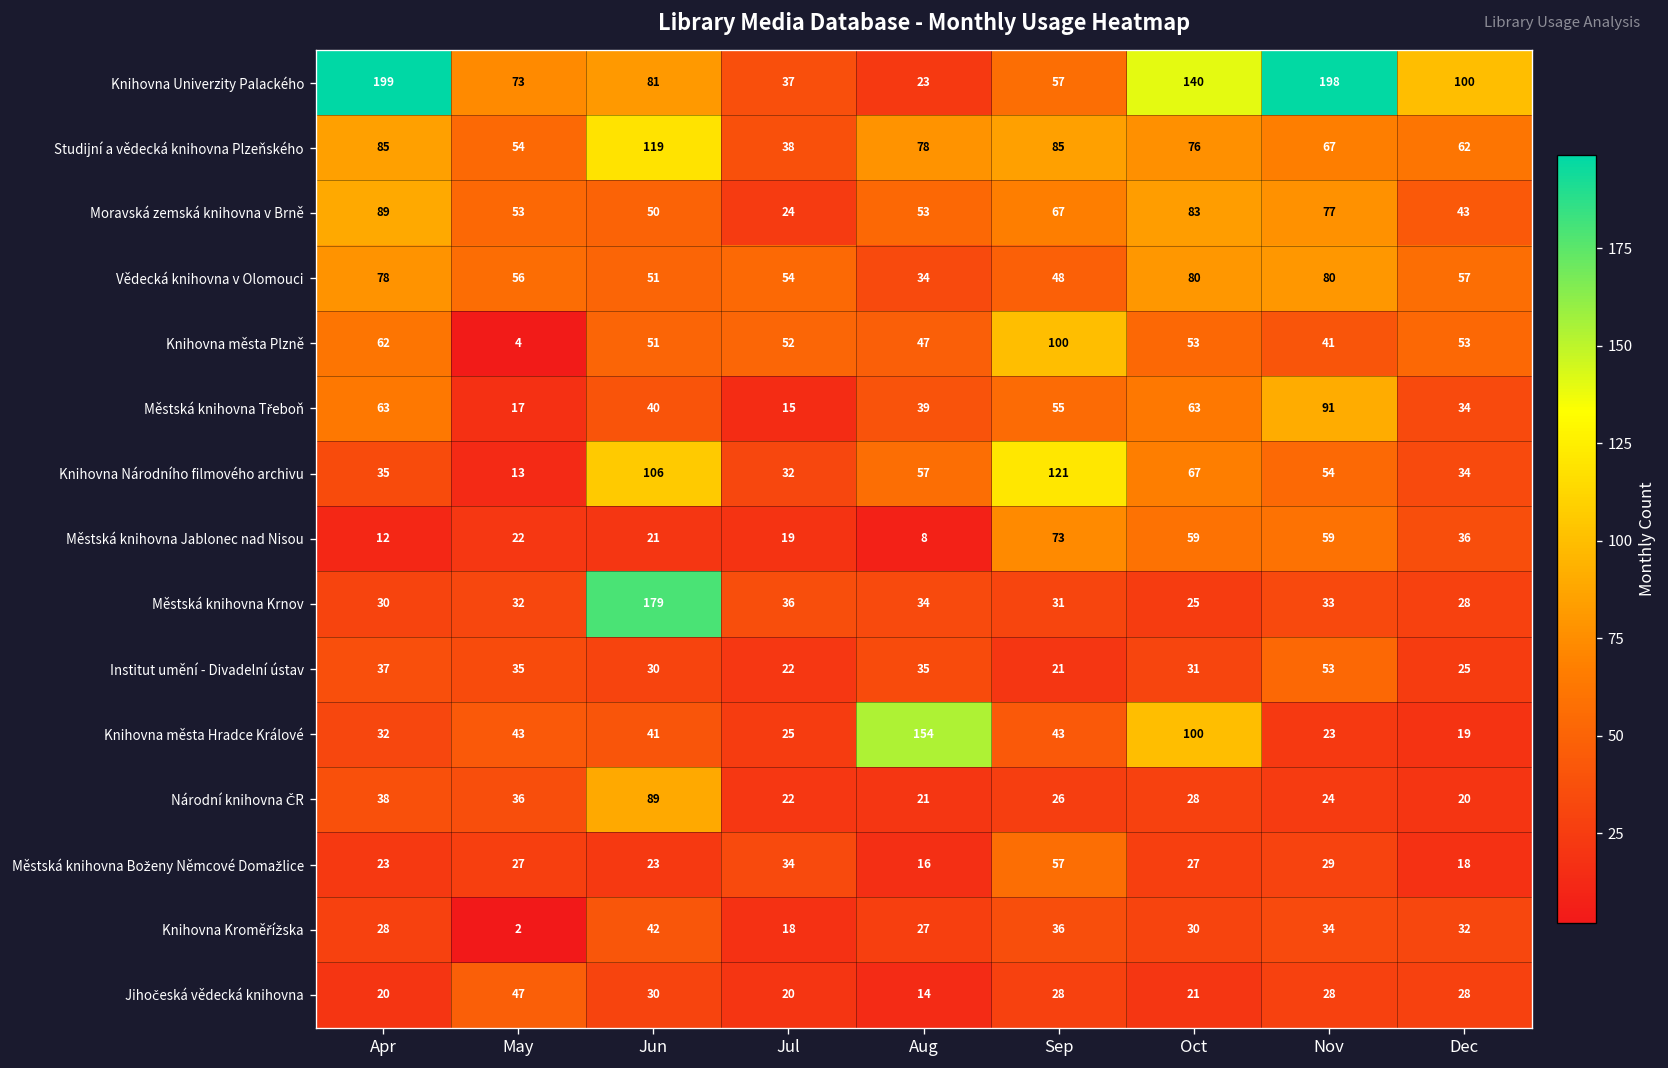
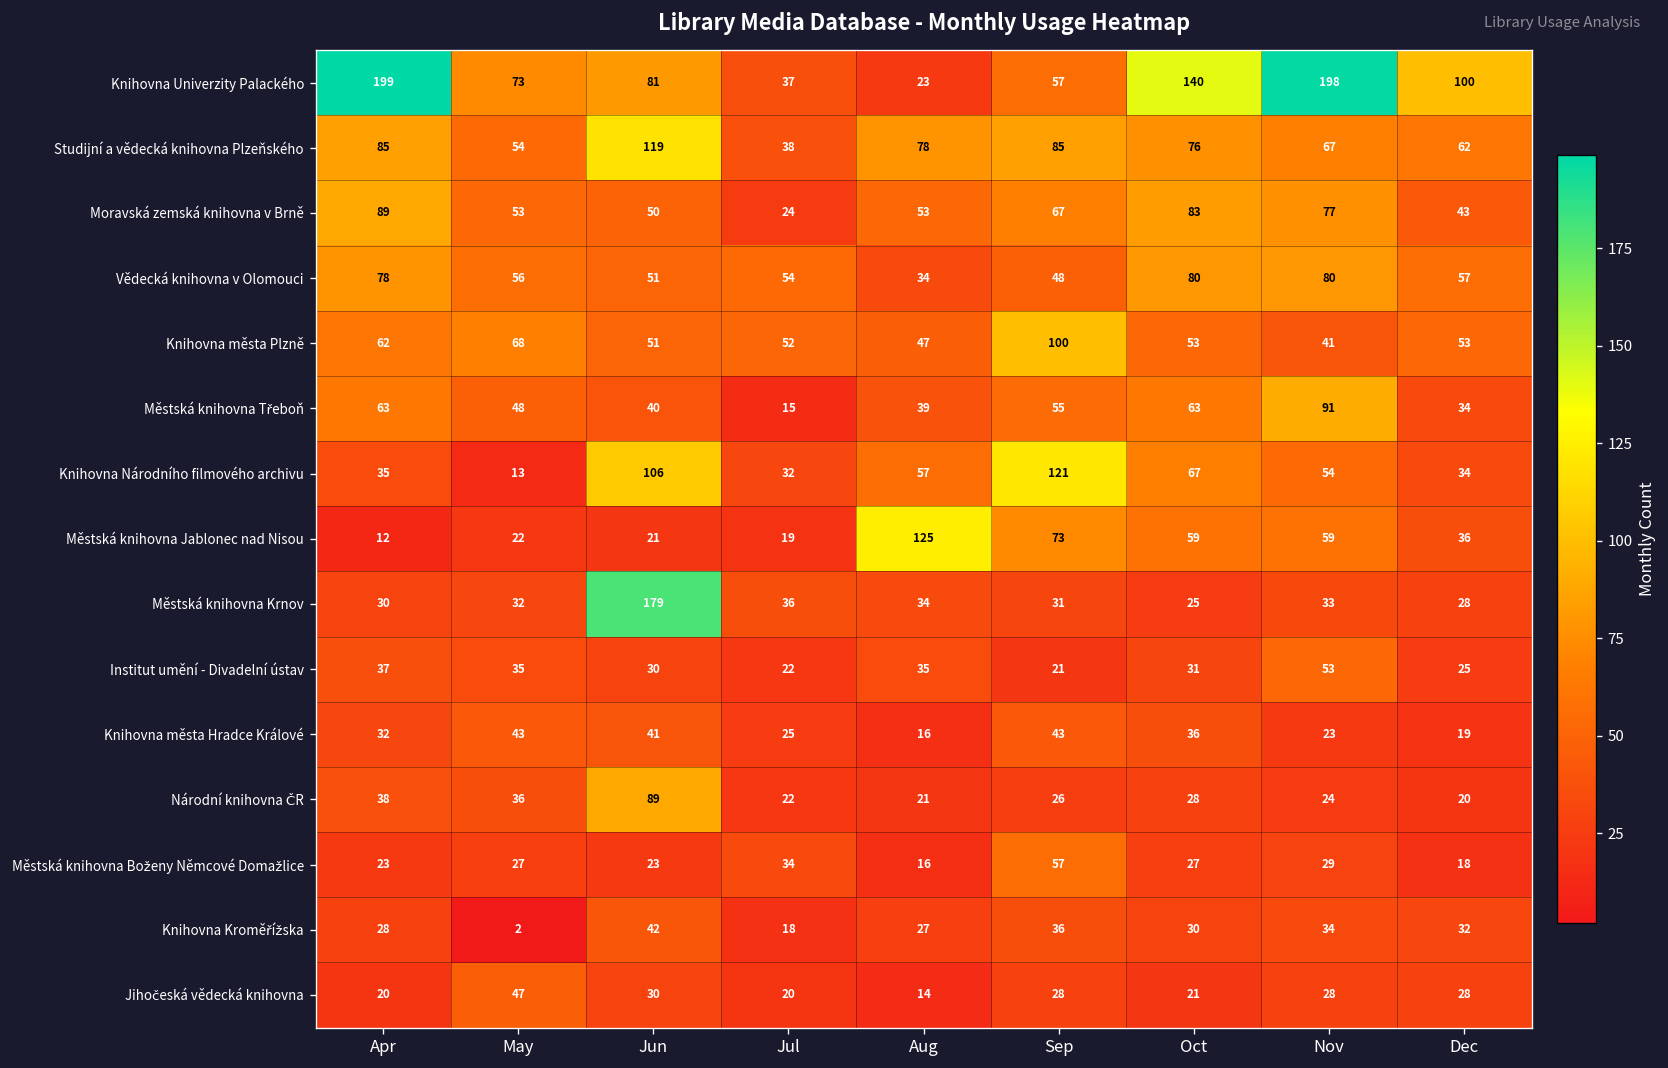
Knihovna města Plzně, May: 4 -> 68
Městská knihovna Třeboň, May: 17 -> 48
Městská knihovna Jablonec nad Nisou, Aug: 8 -> 125
Knihovna města Hradce Králové, Aug: 154 -> 16
Knihovna města Hradce Králové, Oct: 100 -> 36
